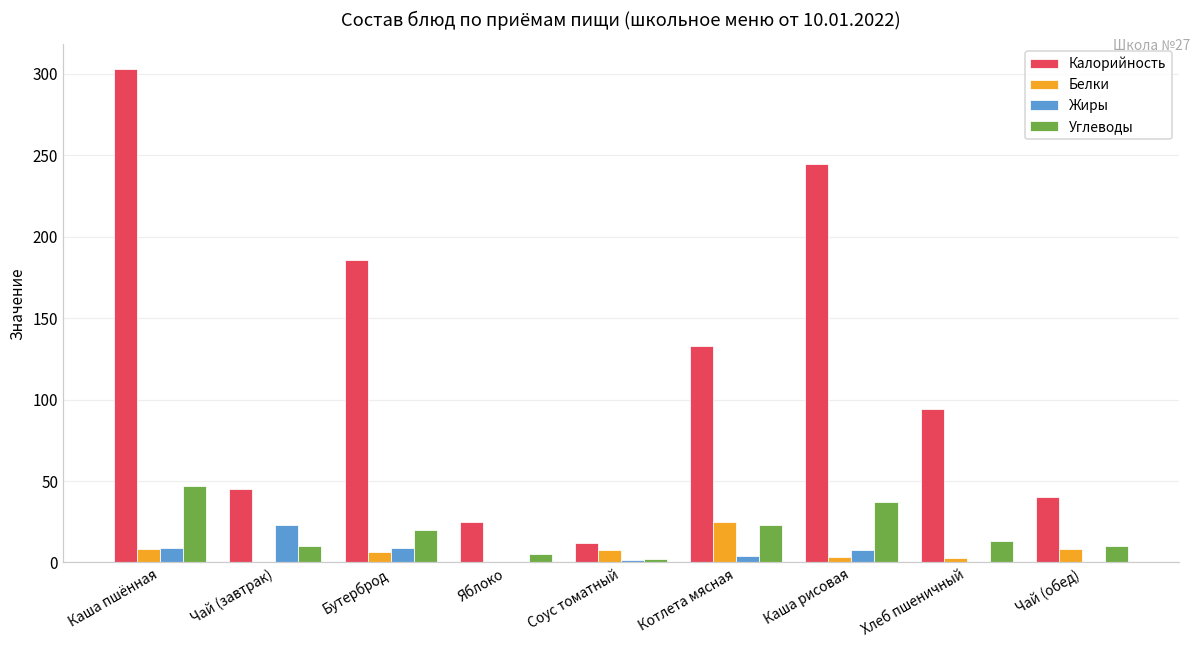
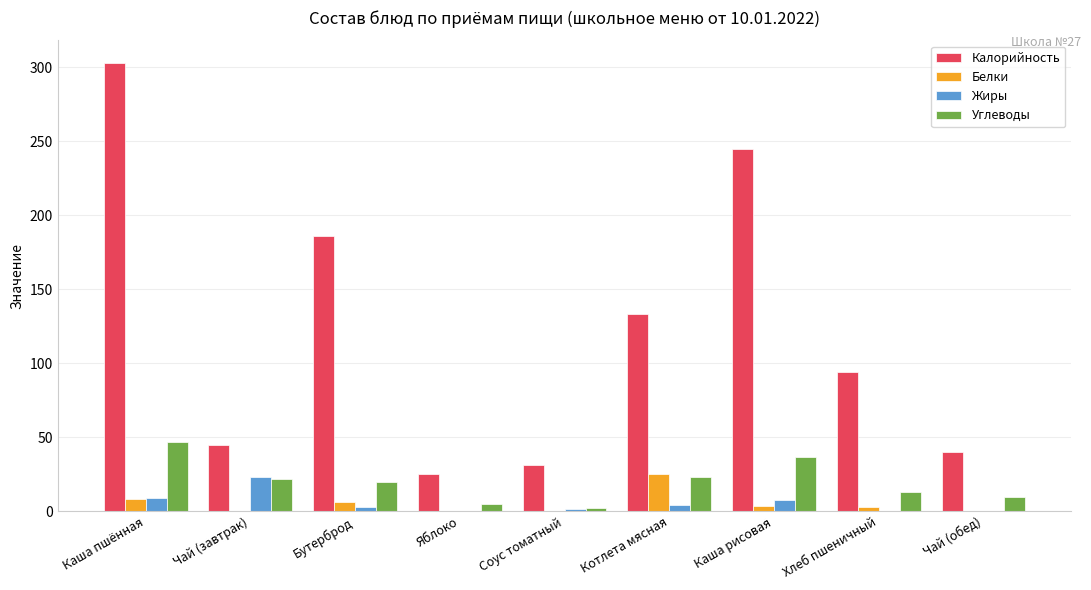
Углеводы, Чай (завтрак): 10 -> 22
Жиры, Бутерброд: 9 -> 3
Калорийность, Соус томатный: 12 -> 31
Белки, Соус томатный: 7 -> 0
Белки, Чай (обед): 8 -> 0
